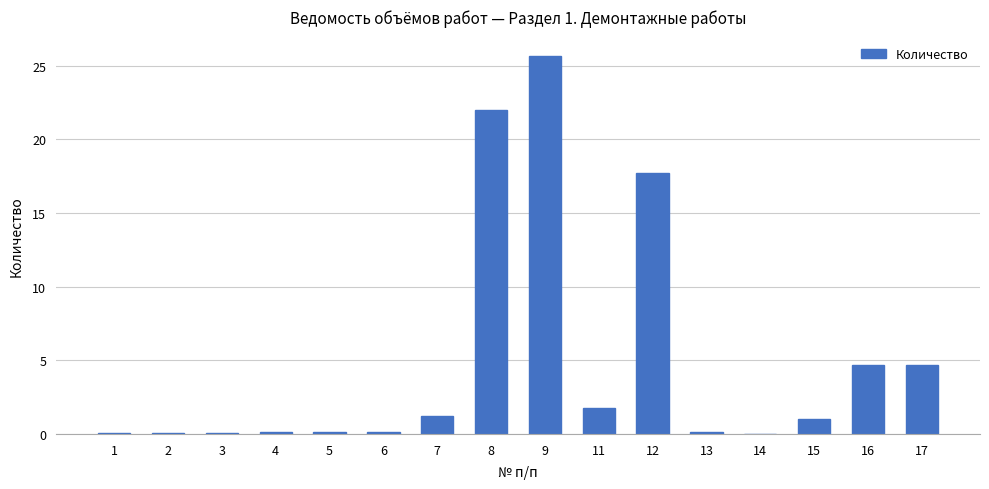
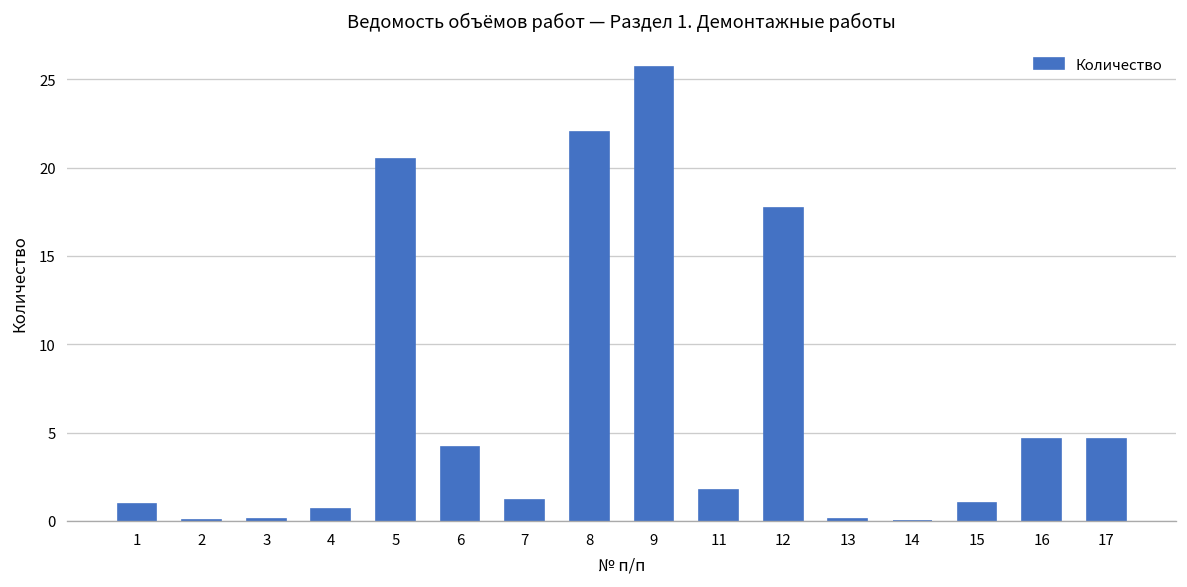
1: 0.0 -> 0.9
4: 0.1 -> 0.7
5: 0.1 -> 20.5
6: 0.1 -> 4.2
